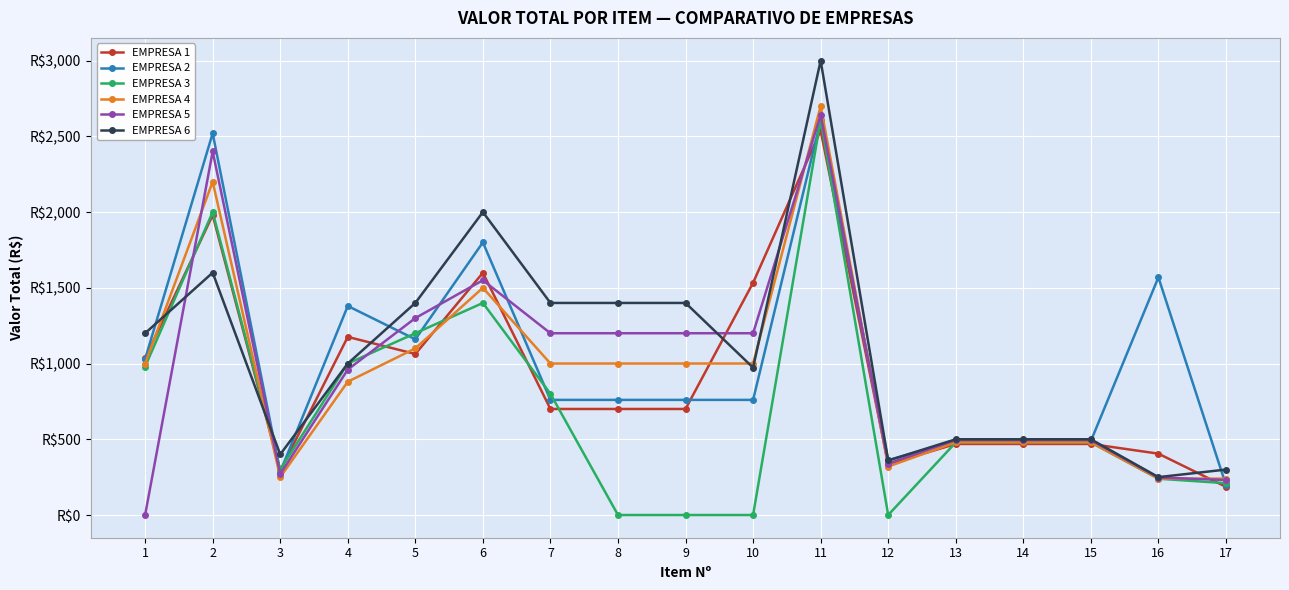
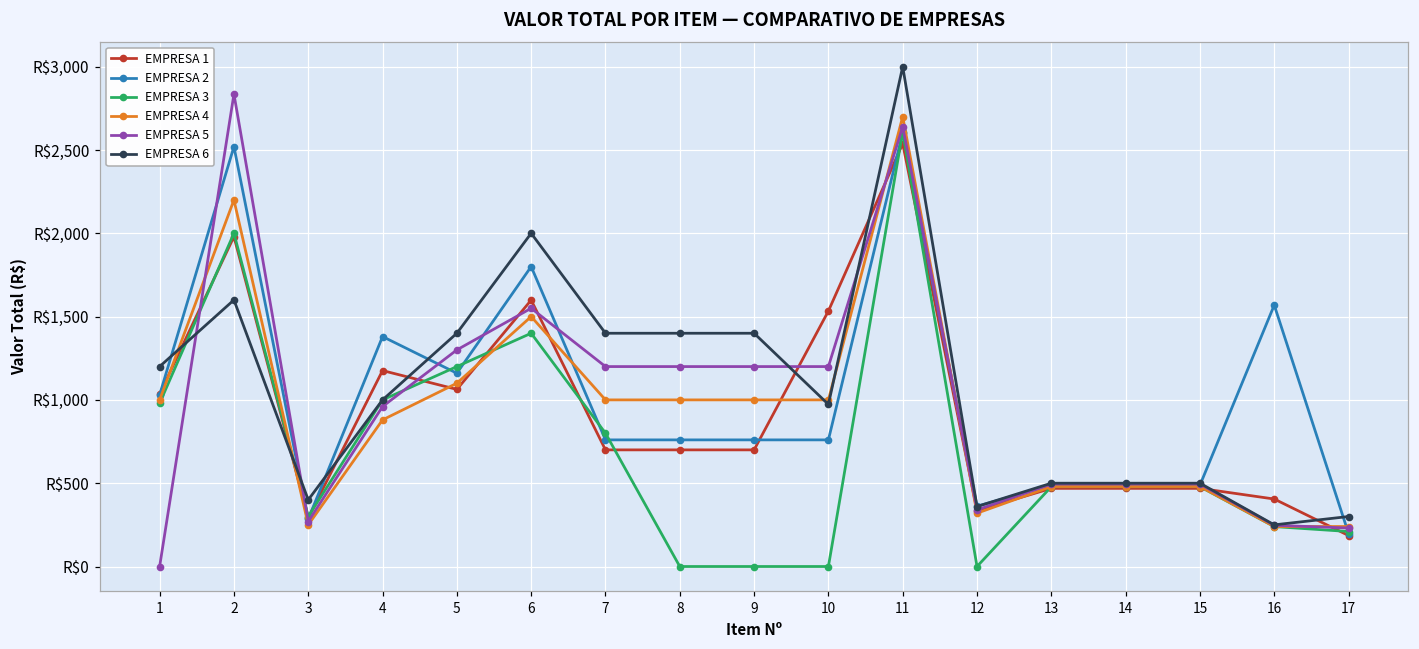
EMPRESA 5, 2: R$2,400 -> R$2,840
